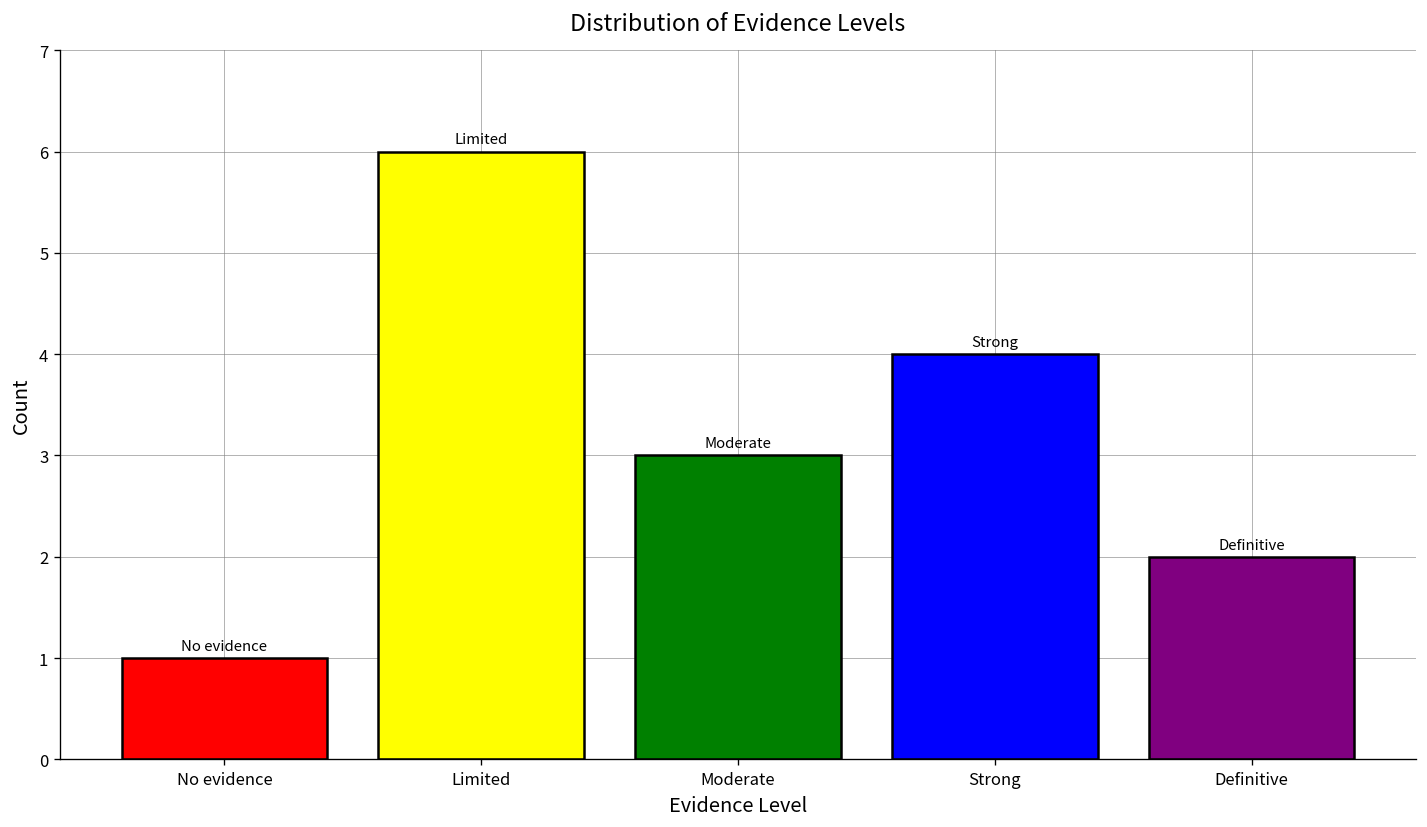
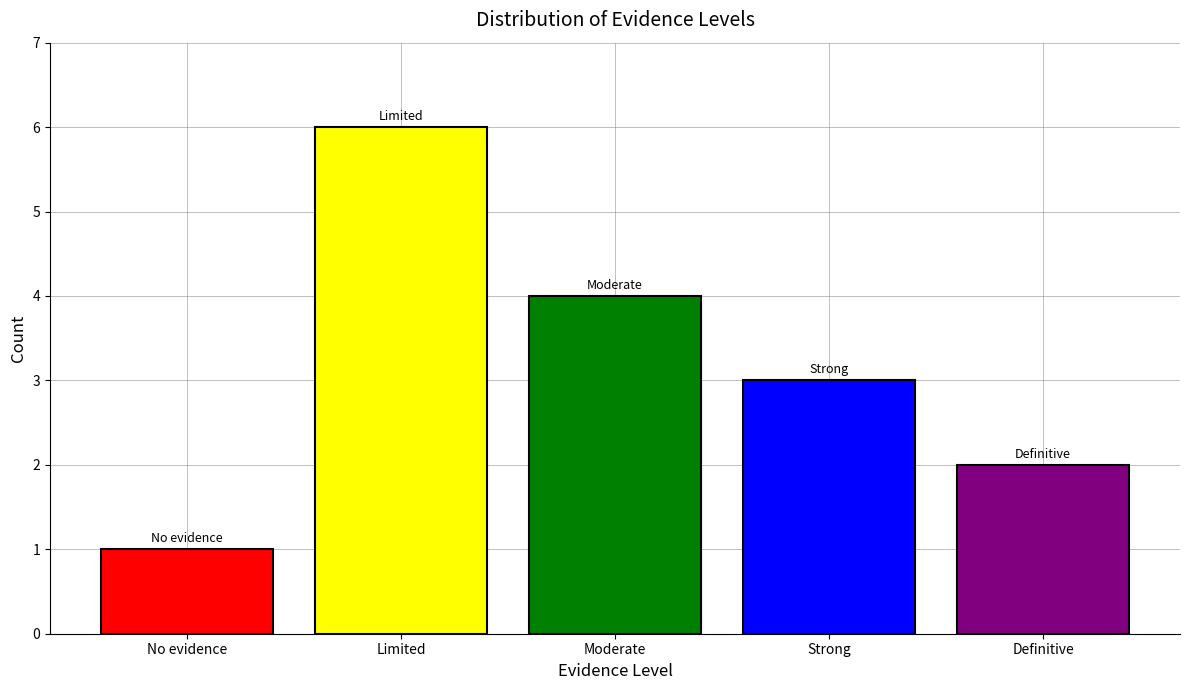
Moderate: 3 -> 4
Strong: 4 -> 3
